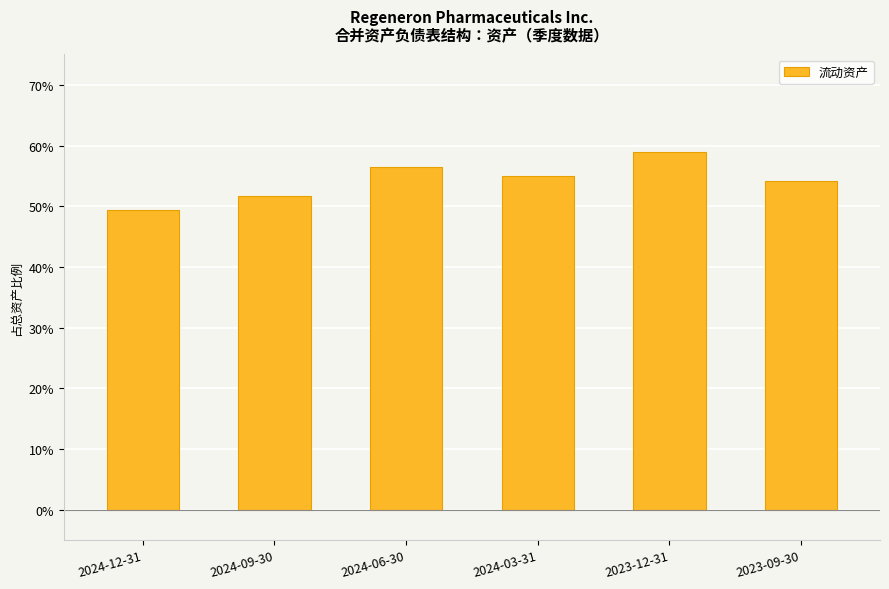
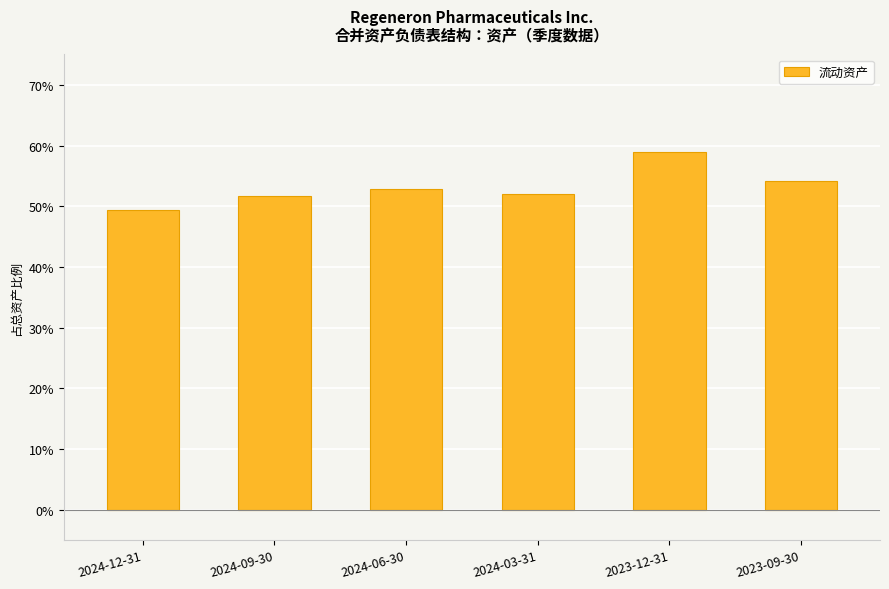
2024-06-30: 56% -> 53%
2024-03-31: 55% -> 52%
